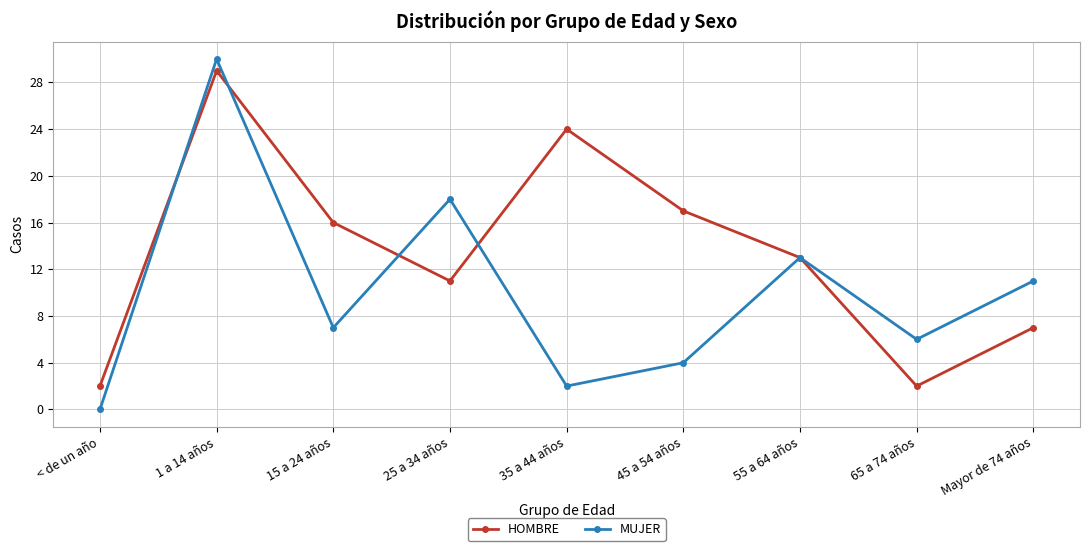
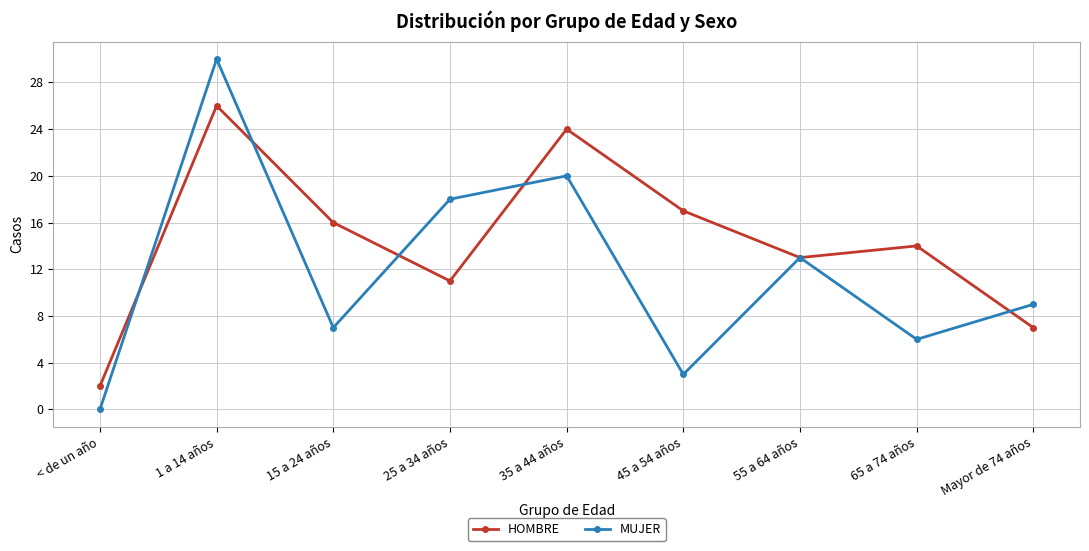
HOMBRE, 1 a 14 años: 29 -> 26
MUJER, 35 a 44 años: 2 -> 20
MUJER, 45 a 54 años: 4 -> 3
HOMBRE, 65 a 74 años: 2 -> 14
MUJER, Mayor de 74 años: 11 -> 9
